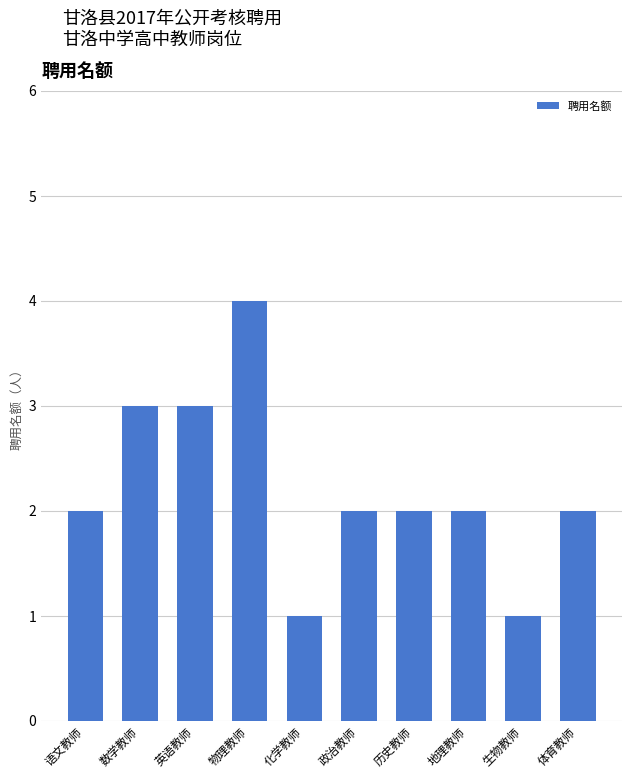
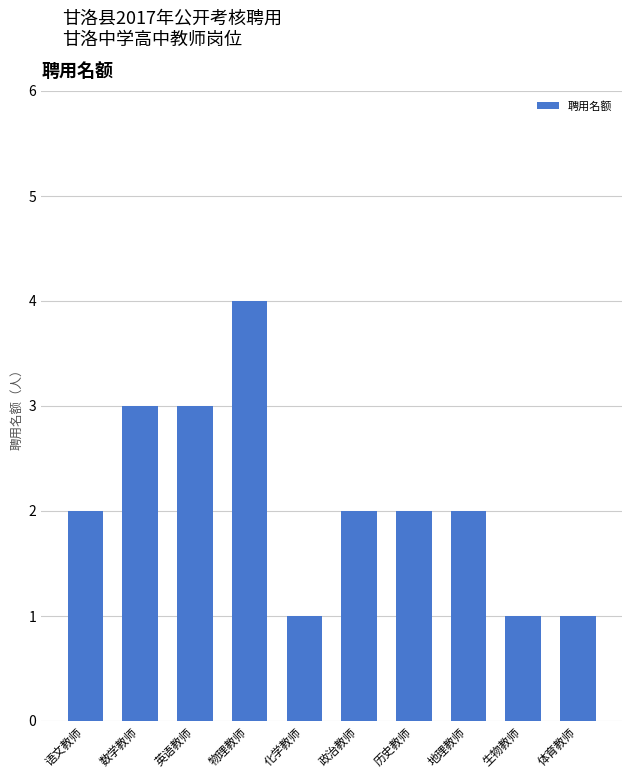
体育教师: 2 -> 1
